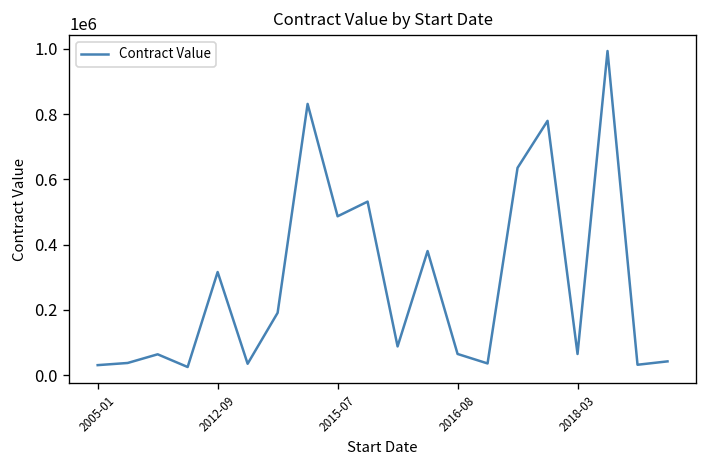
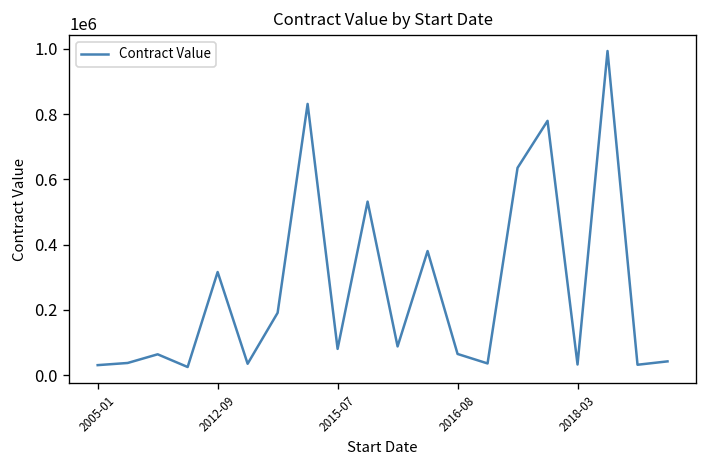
2015-07: 490000 -> 80000
2018-03: 60000 -> 30000
